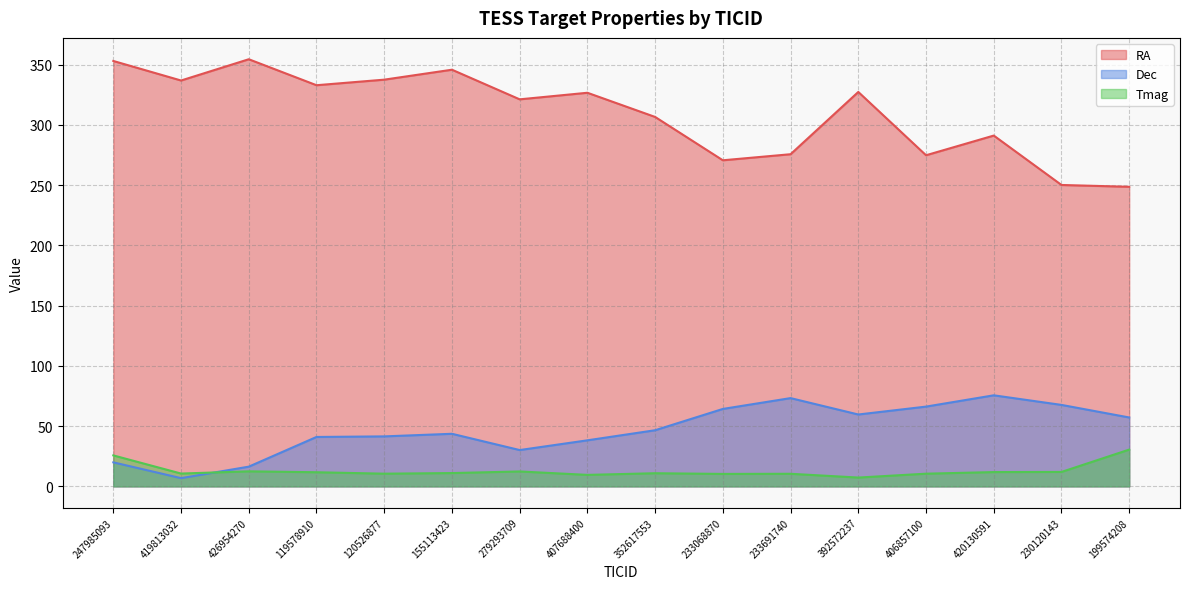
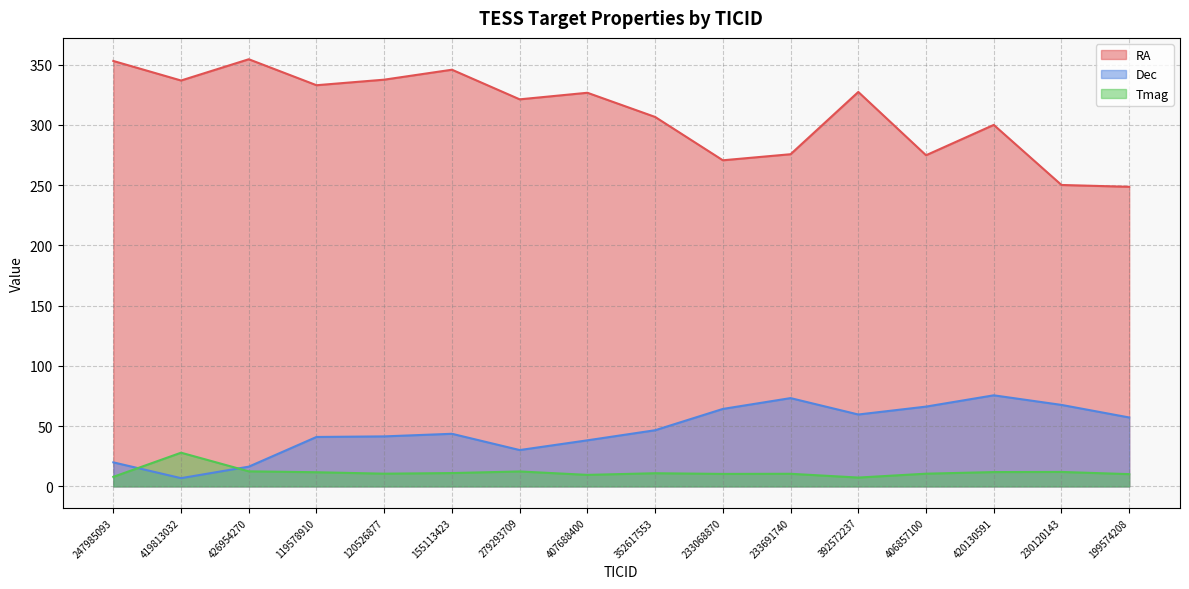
Tmag, 247985093: 26 -> 8
Tmag, 419813032: 11 -> 28
RA, 420130591: 291 -> 300
Tmag, 199574208: 31 -> 10
